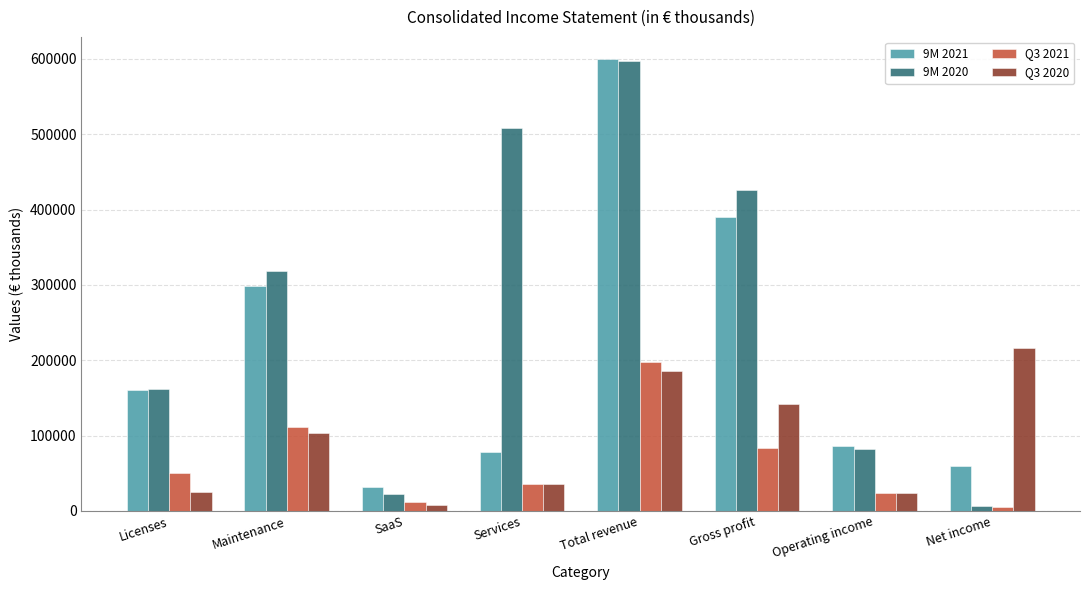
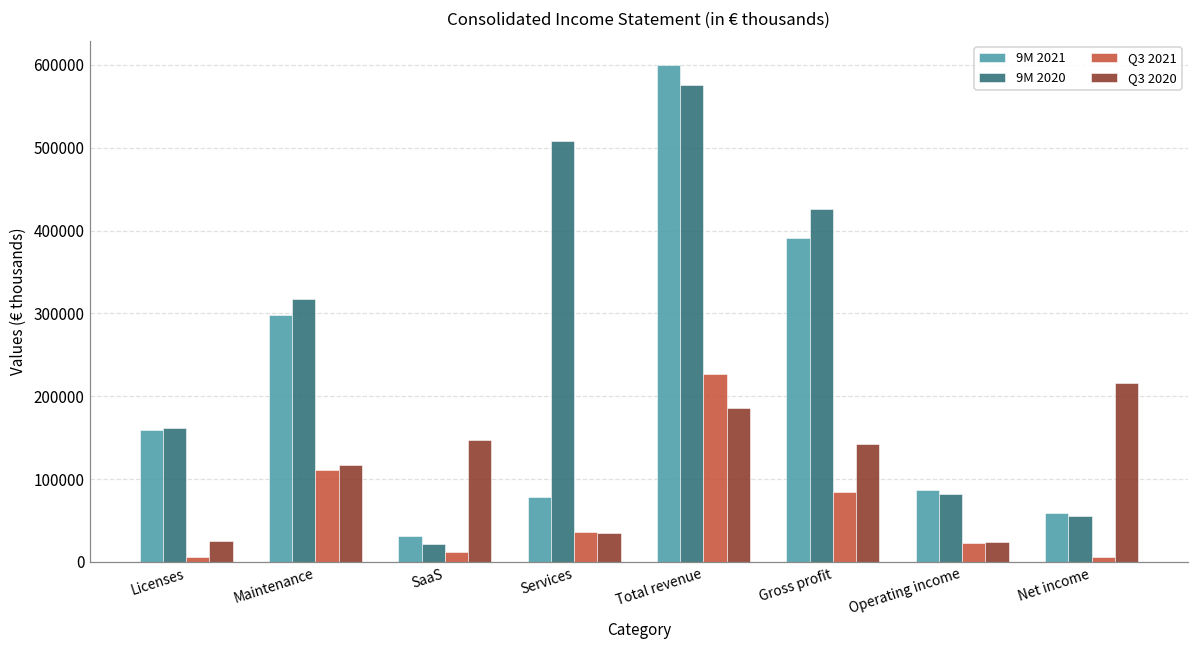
Q3 2021, Licenses: 50000 -> 10000
Q3 2020, Maintenance: 100000 -> 120000
Q3 2020, SaaS: 10000 -> 150000
9M 2020, Total revenue: 600000 -> 580000
Q3 2021, Total revenue: 200000 -> 230000
9M 2020, Net income: 10000 -> 60000
